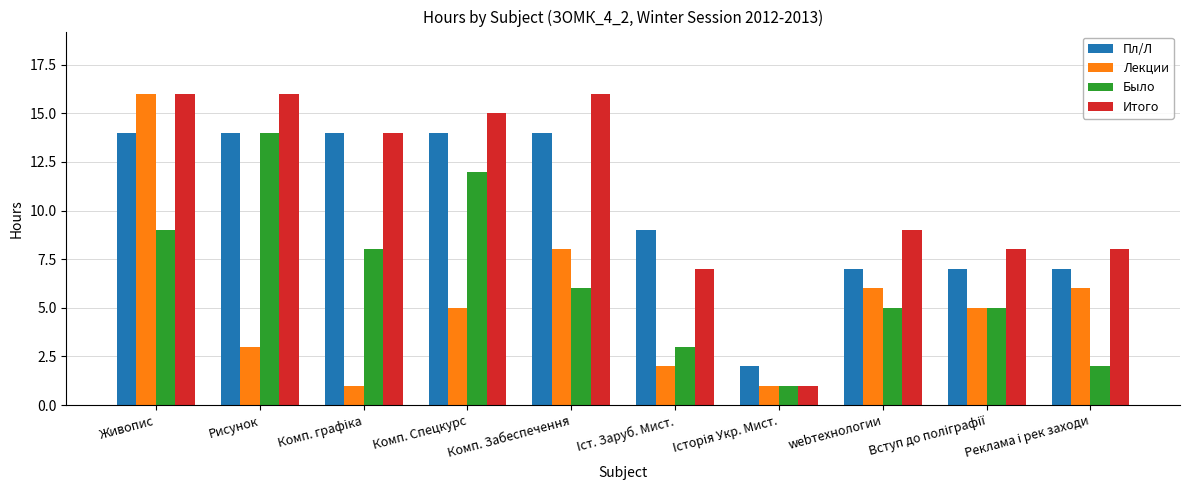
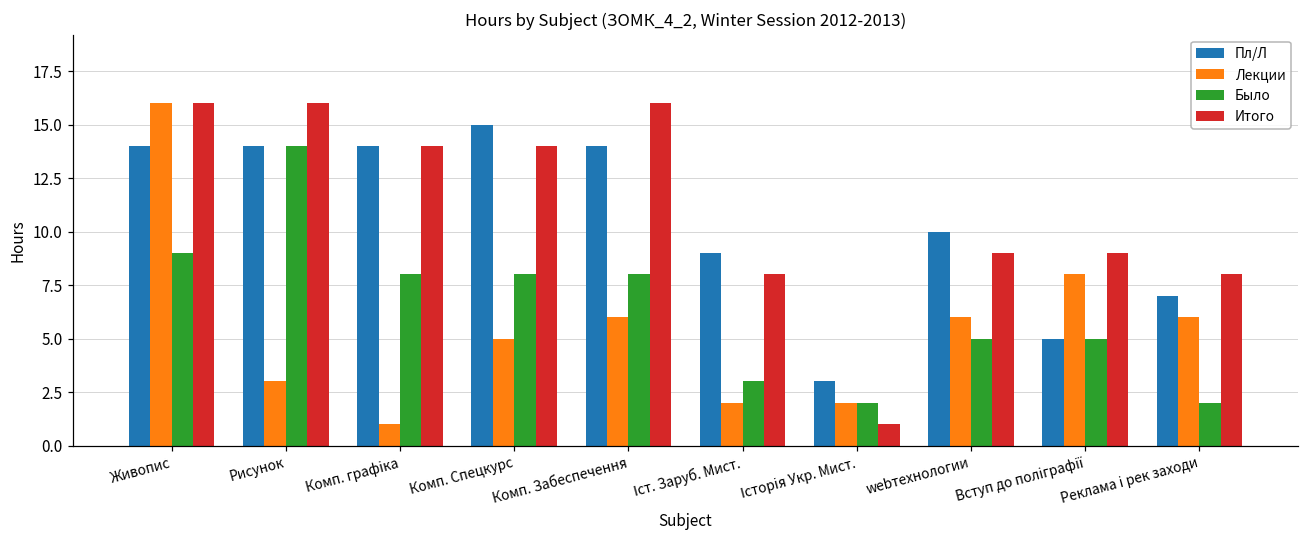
Пл/Л, Комп. Спецкурс: 14 -> 15
Было, Комп. Спецкурс: 12 -> 8
Итого, Комп. Спецкурс: 15 -> 14
Лекции, Комп. Забеспечення: 8 -> 6
Было, Комп. Забеспечення: 6 -> 8
Итого, Іст. Заруб. Мист.: 7 -> 8
Пл/Л, Історія Укр. Мист.: 2 -> 3
Лекции, Історія Укр. Мист.: 1 -> 2
Было, Історія Укр. Мист.: 1 -> 2
Пл/Л, webтехнологии: 7 -> 10
Пл/Л, Вступ до поліграфії: 7 -> 5
Лекции, Вступ до поліграфії: 5 -> 8
Итого, Вступ до поліграфії: 8 -> 9
